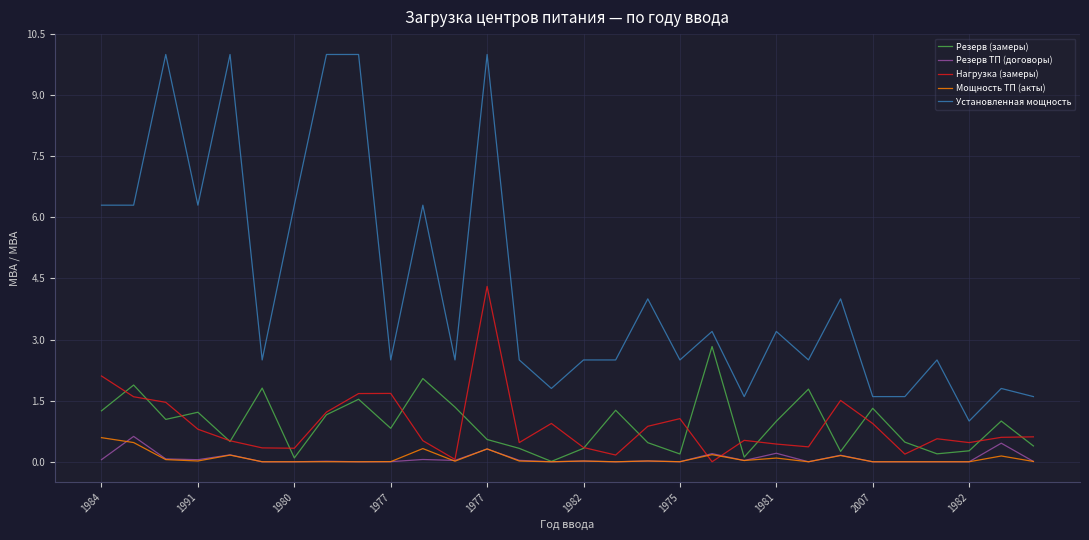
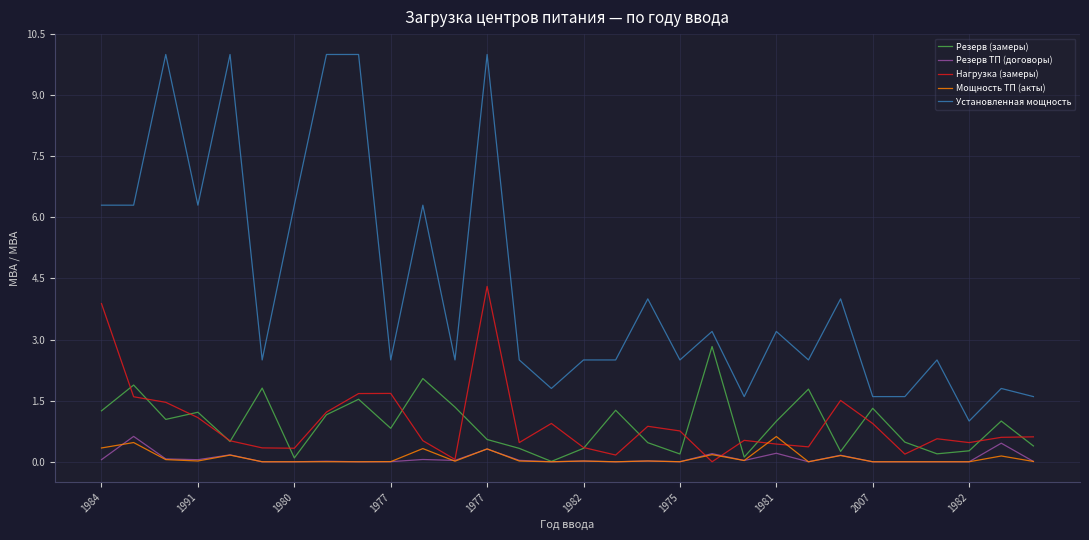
Нагрузка (замеры), 1984: 2.1 -> 3.9
Мощность ТП (акты), 1984: 0.6 -> 0.3
Нагрузка (замеры), 1991: 0.8 -> 1.1
Нагрузка (замеры), 1975: 1.1 -> 0.8
Мощность ТП (акты), 1981: 0.1 -> 0.6
